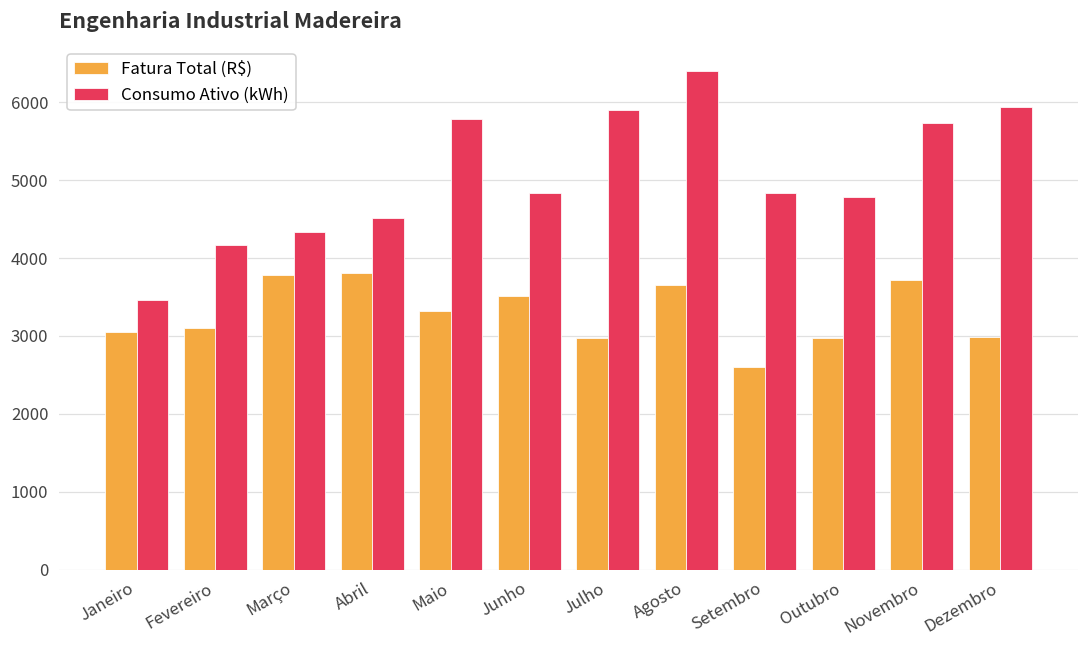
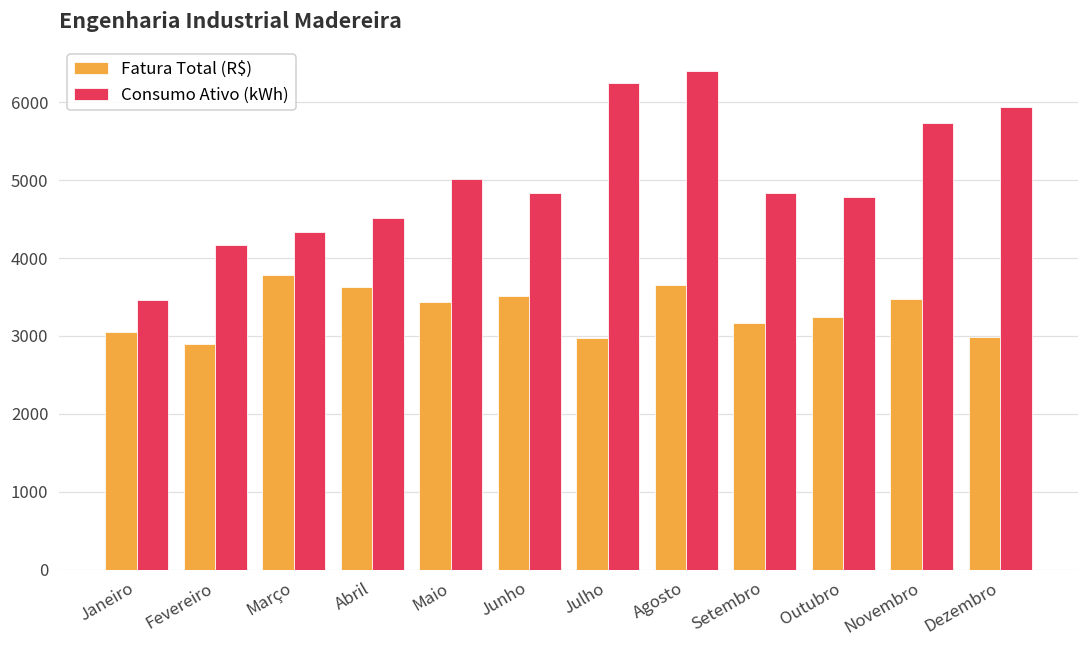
Fatura Total (R$), Fevereiro: 3100 -> 2900
Fatura Total (R$), Abril: 3800 -> 3600
Fatura Total (R$), Maio: 3300 -> 3400
Consumo Ativo (kWh), Maio: 5800 -> 5000
Consumo Ativo (kWh), Julho: 5900 -> 6200
Fatura Total (R$), Setembro: 2600 -> 3200
Fatura Total (R$), Outubro: 3000 -> 3200
Fatura Total (R$), Novembro: 3700 -> 3500
